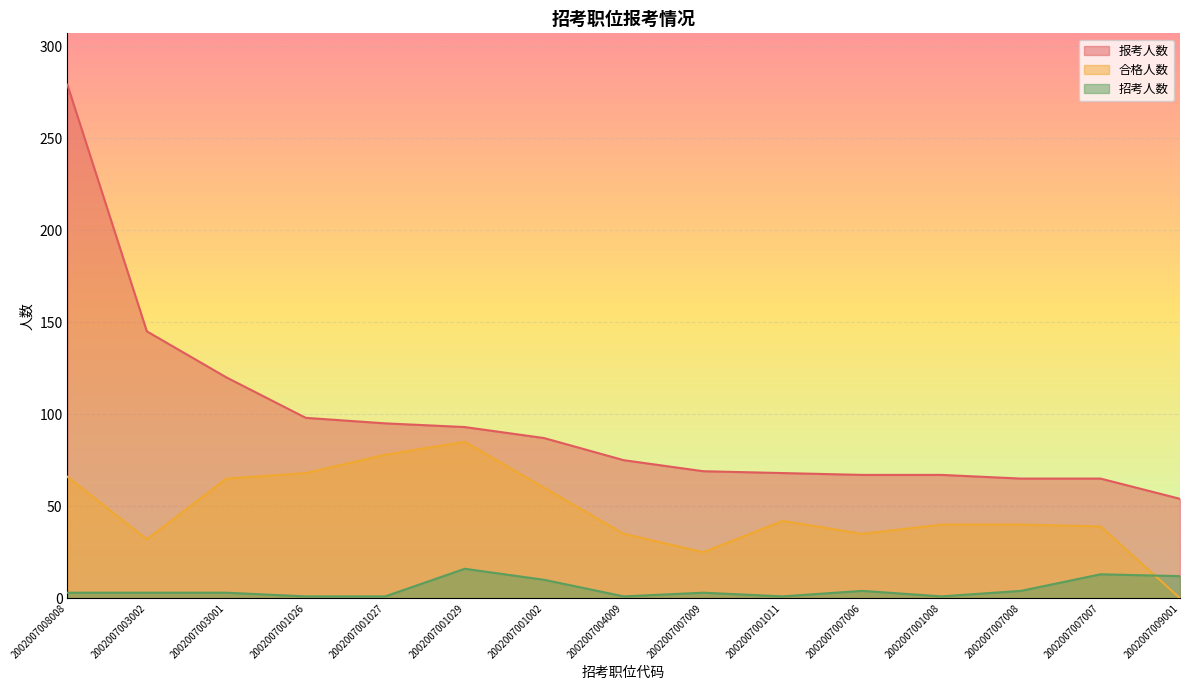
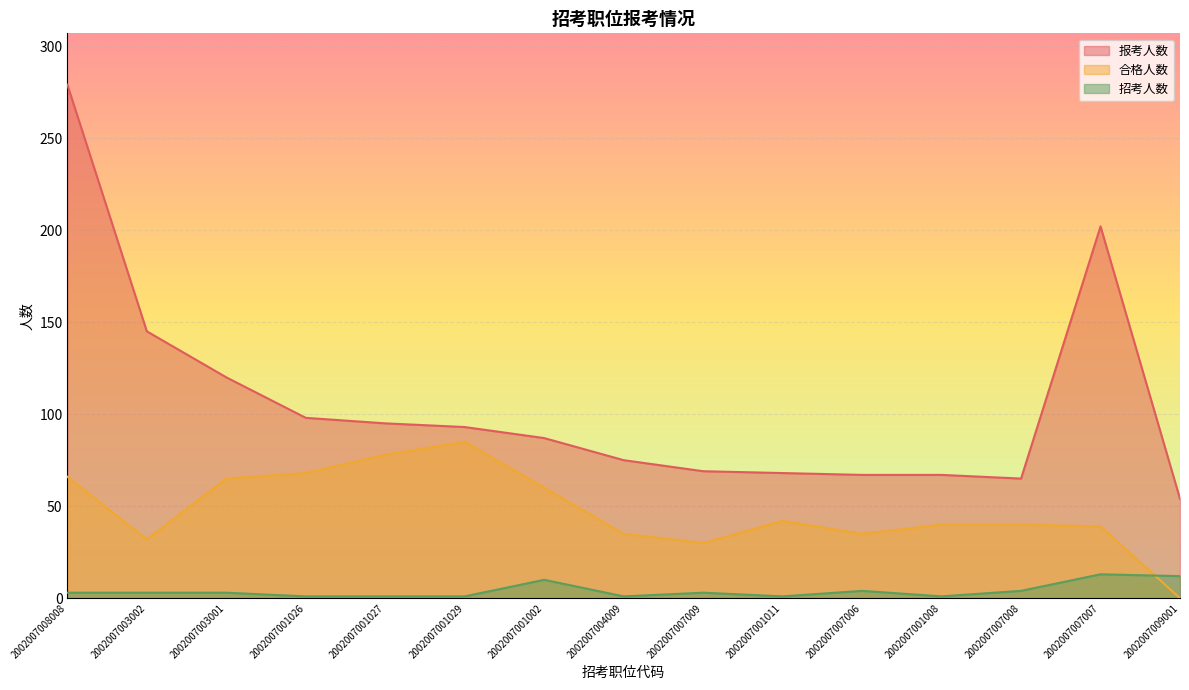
招考人数, 2002007001029: 16 -> 1
合格人数, 2002007007009: 25 -> 30
报考人数, 2002007007007: 65 -> 202
